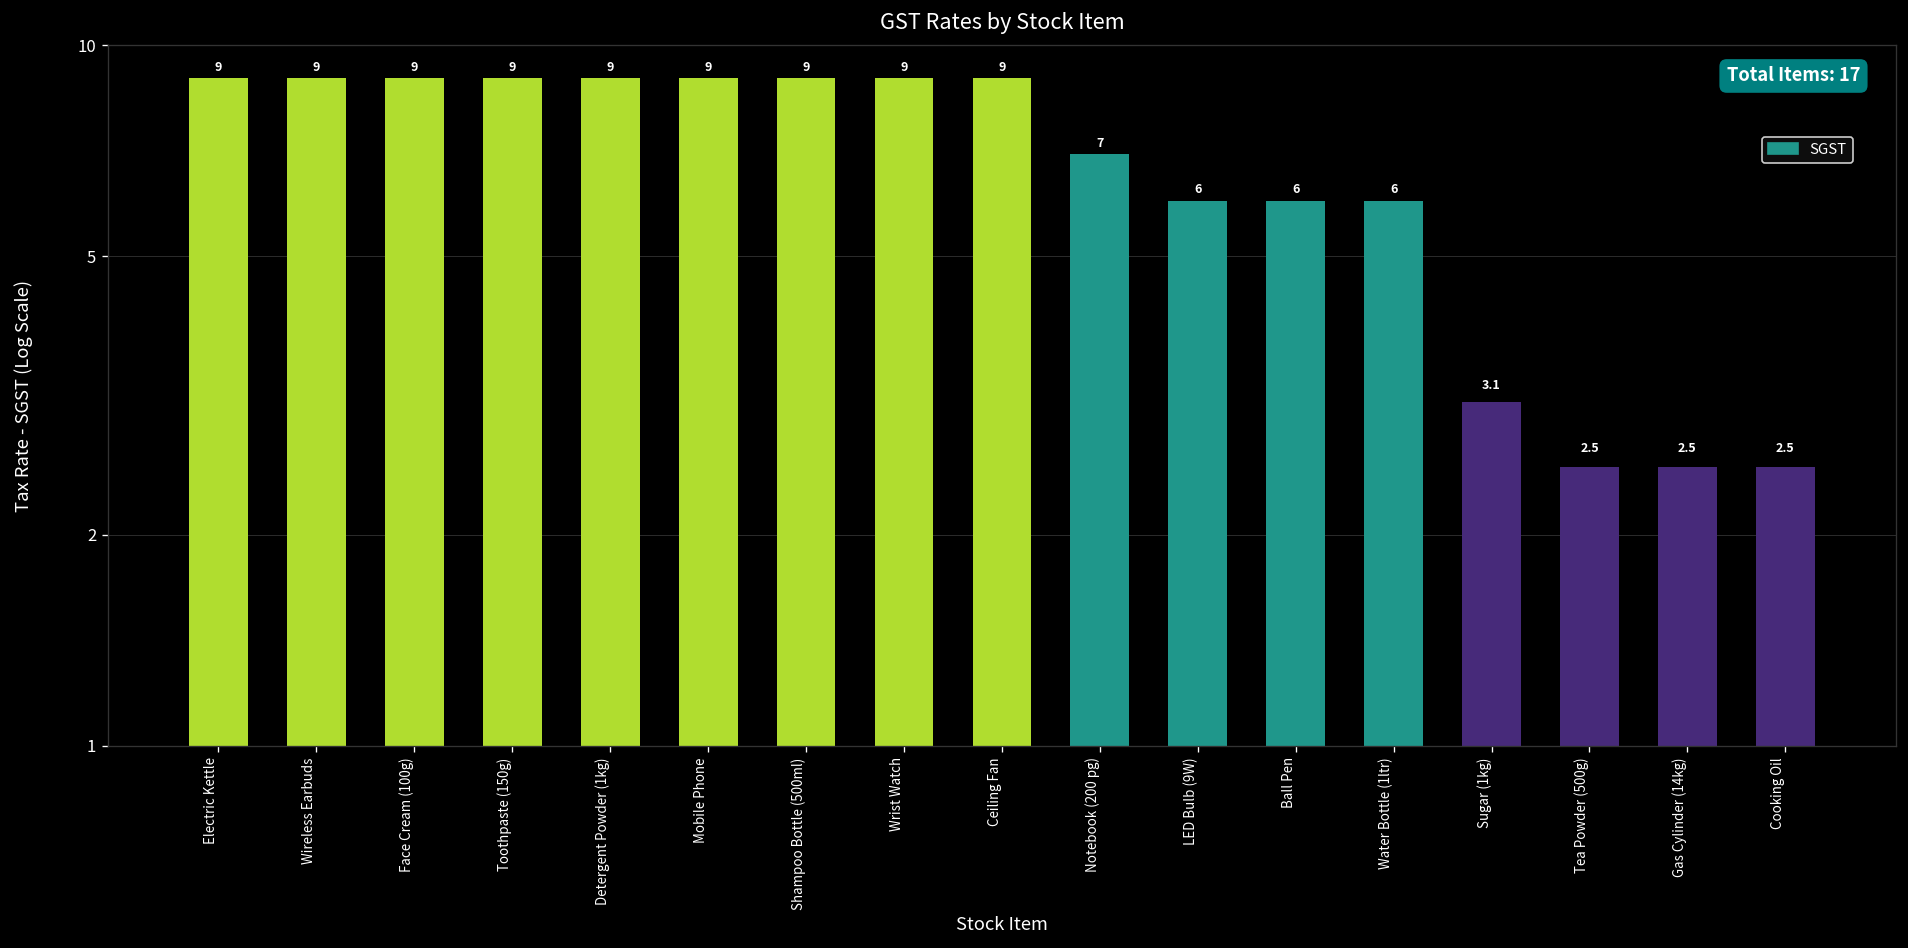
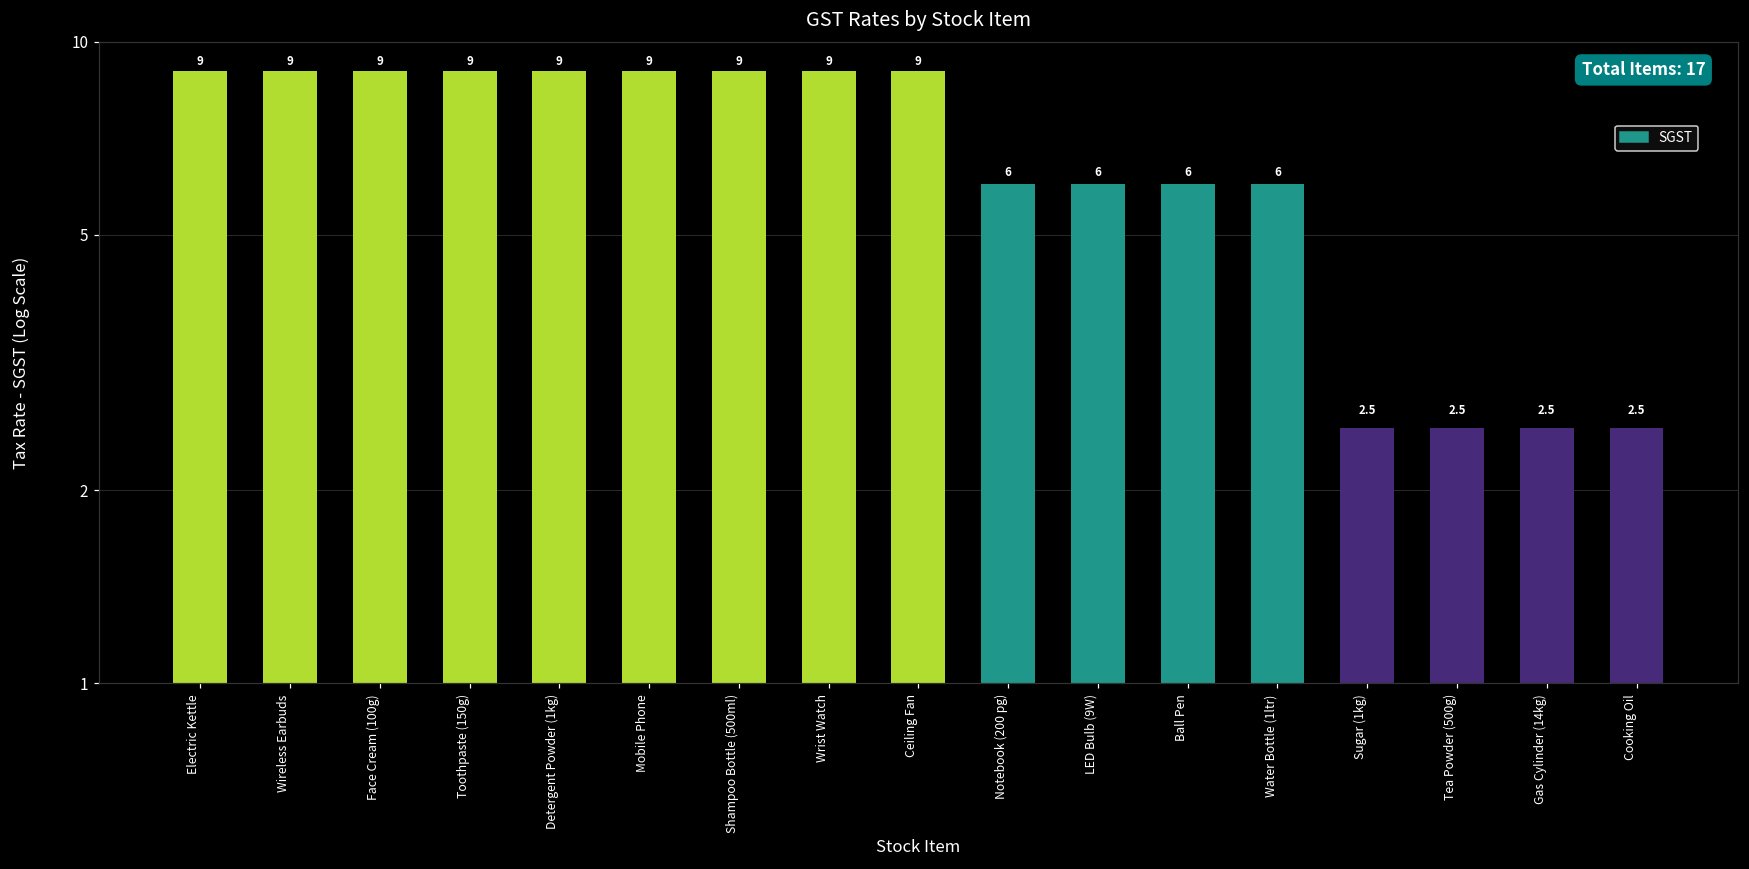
Notebook (200 pg): 7 -> 6
Sugar (1kg): 3.1 -> 2.5
